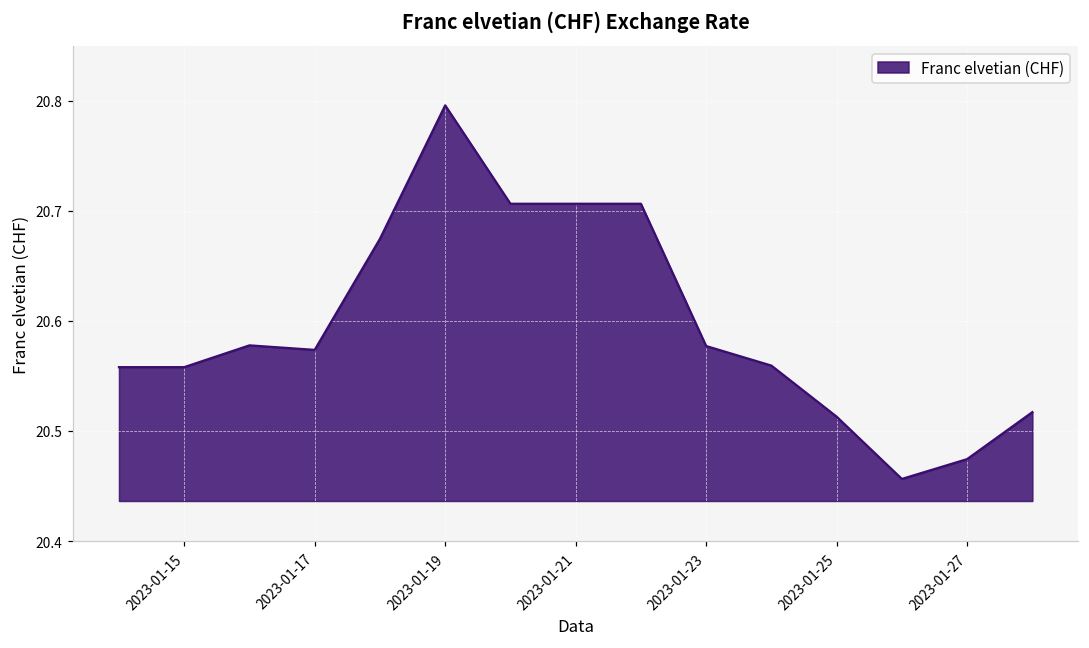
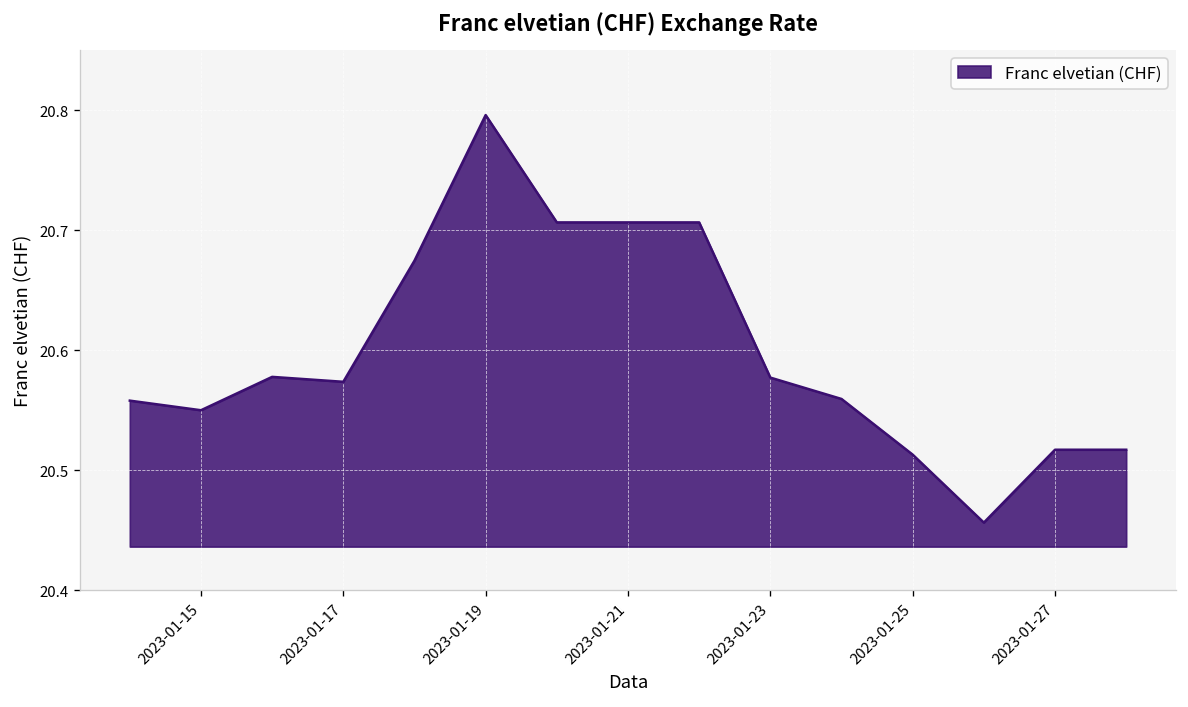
2023-01-15: 20.558 -> 20.550
2023-01-27: 20.474 -> 20.517
